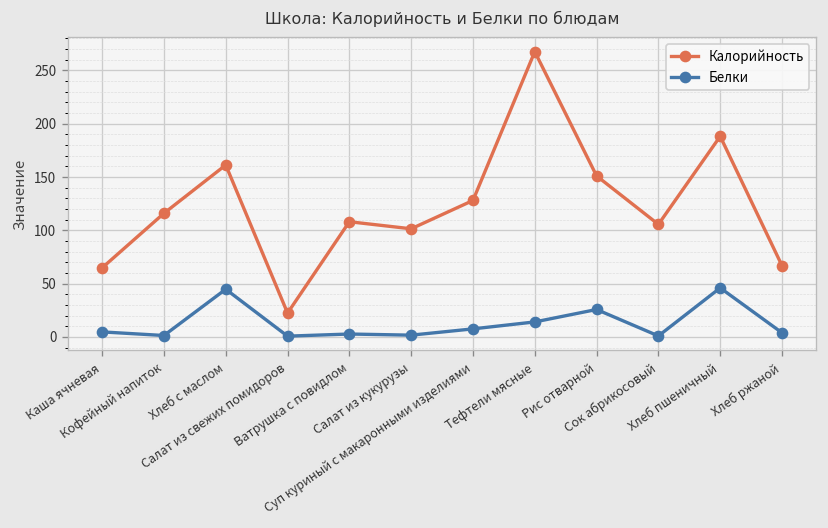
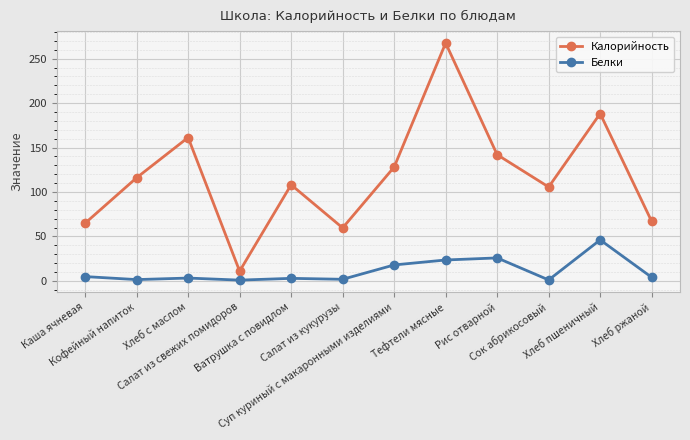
Белки, Хлеб с маслом: 40 -> 0
Калорийность, Салат из свежих помидоров: 20 -> 10
Калорийность, Салат из кукурузы: 100 -> 60
Белки, Суп куриный с макаронными изделиями: 10 -> 20
Белки, Тефтели мясные: 10 -> 20
Калорийность, Рис отварной: 150 -> 140
